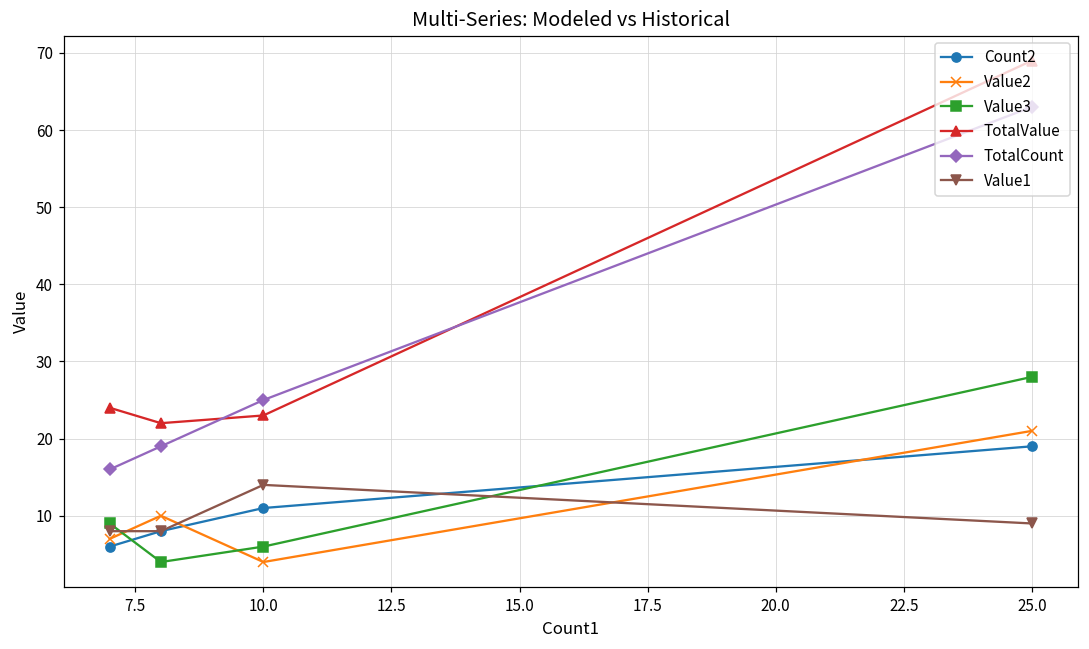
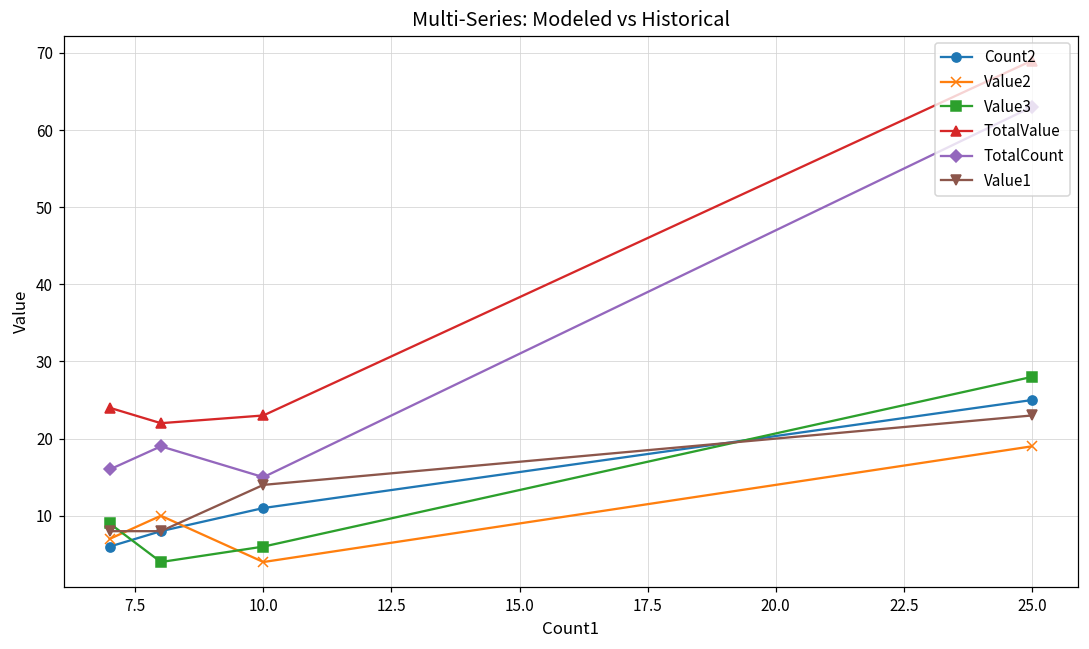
TotalCount, 10.0: 25 -> 15
Count2, 25.0: 19 -> 25
Value2, 25.0: 21 -> 19
Value1, 25.0: 9 -> 23
